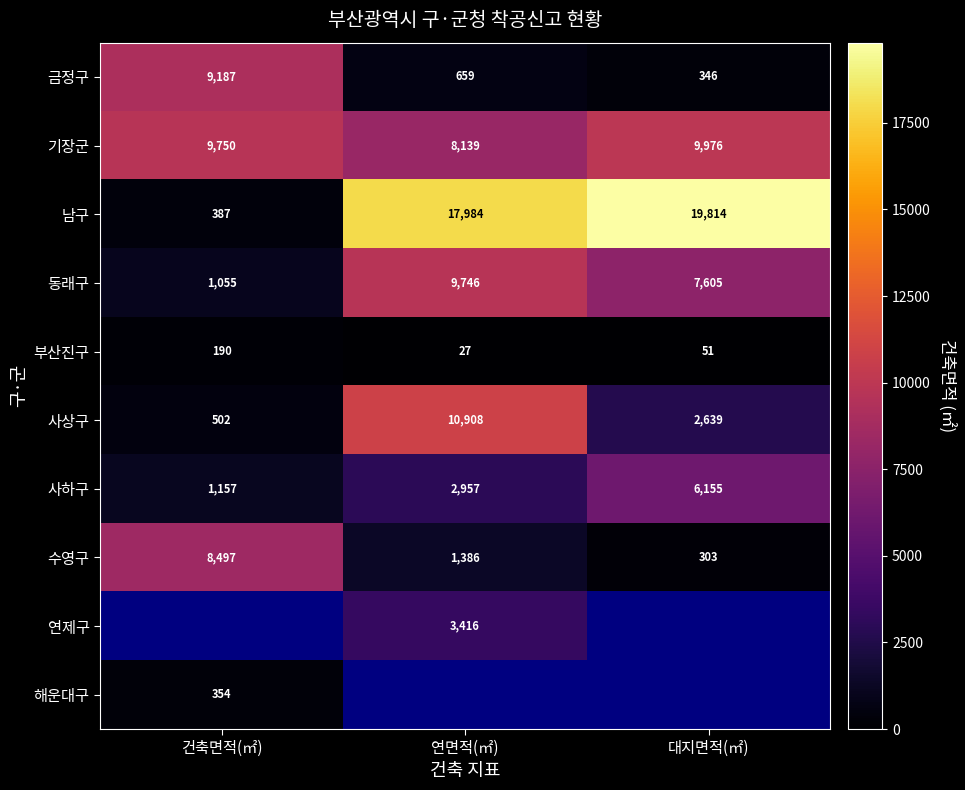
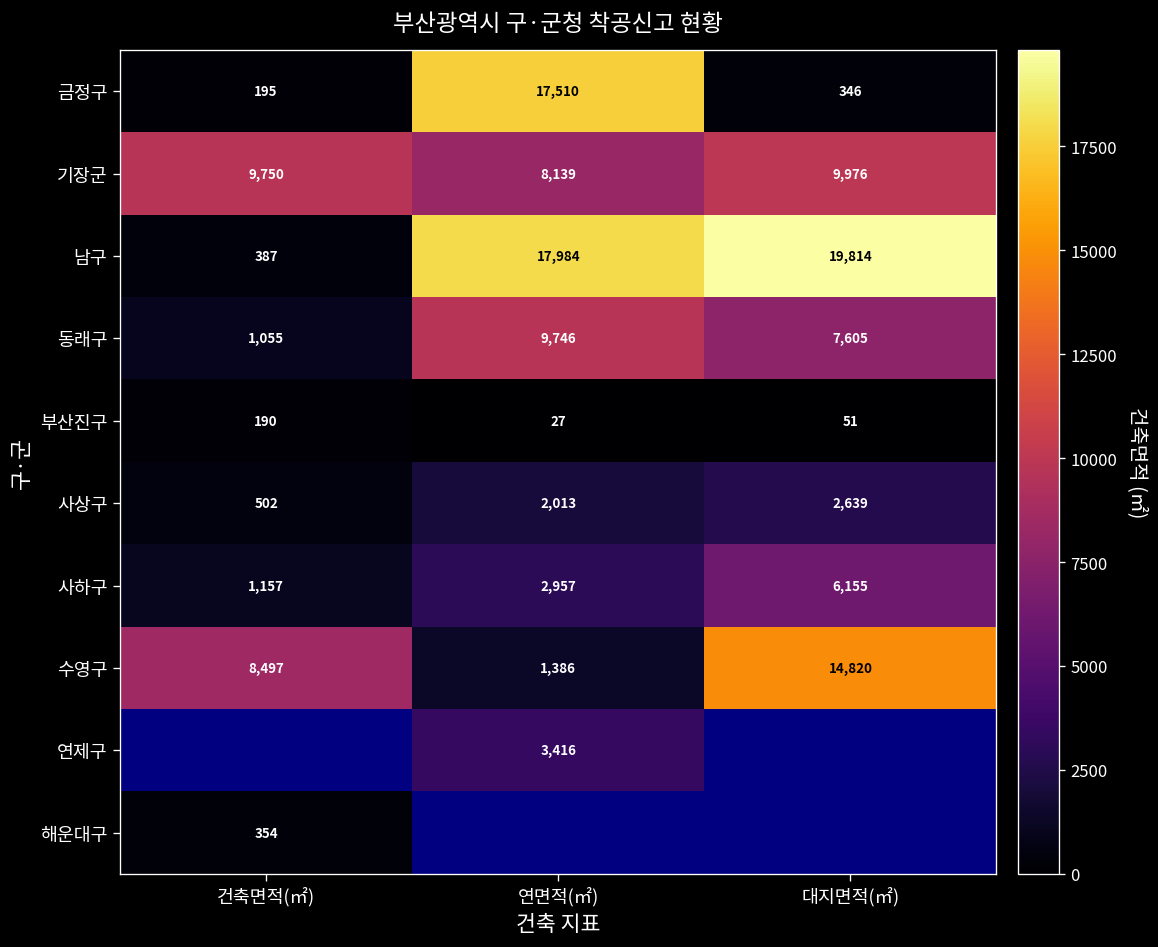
금정구, 건축면적(㎡): 9,187 -> 195
금정구, 연면적(㎡): 659 -> 17,510
사상구, 연면적(㎡): 10,908 -> 2,013
수영구, 대지면적(㎡): 303 -> 14,820
